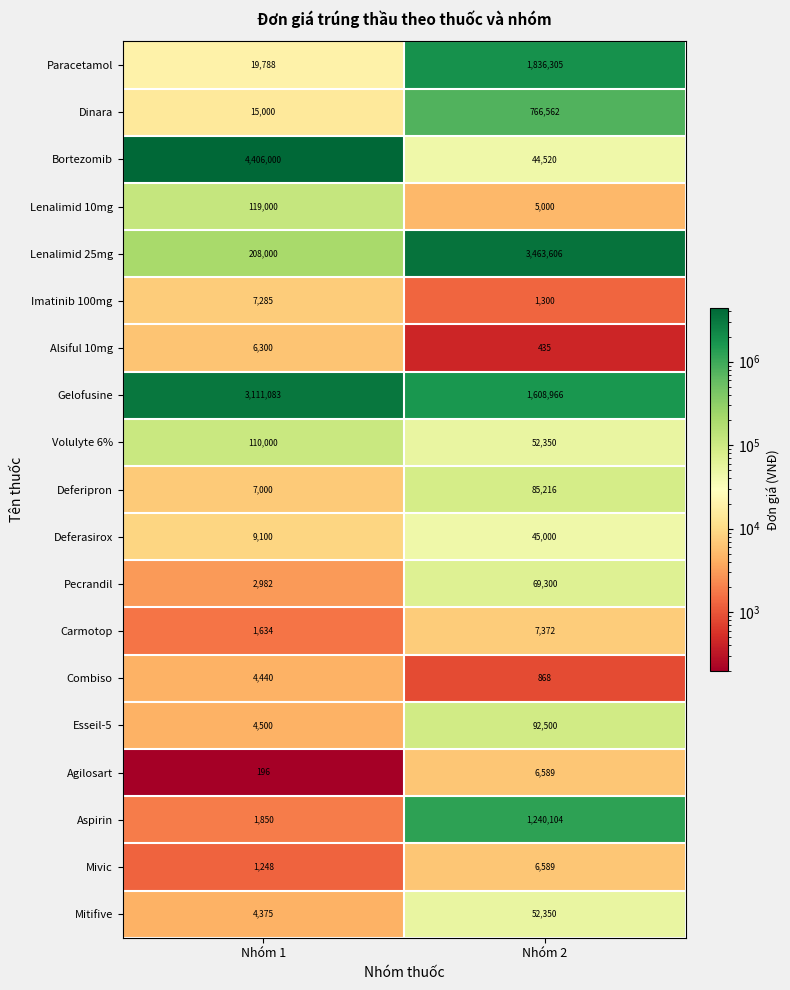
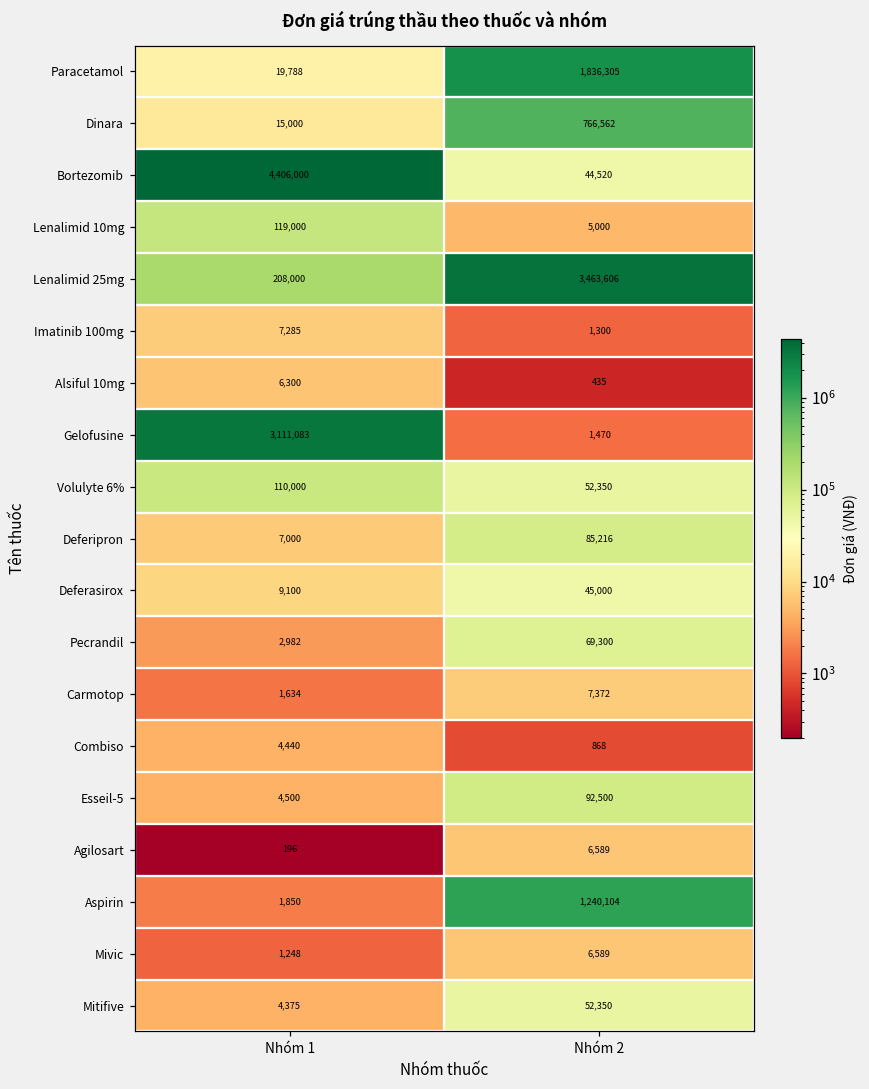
Gelofusine, Nhóm 2: 1,608,966 -> 1,470
